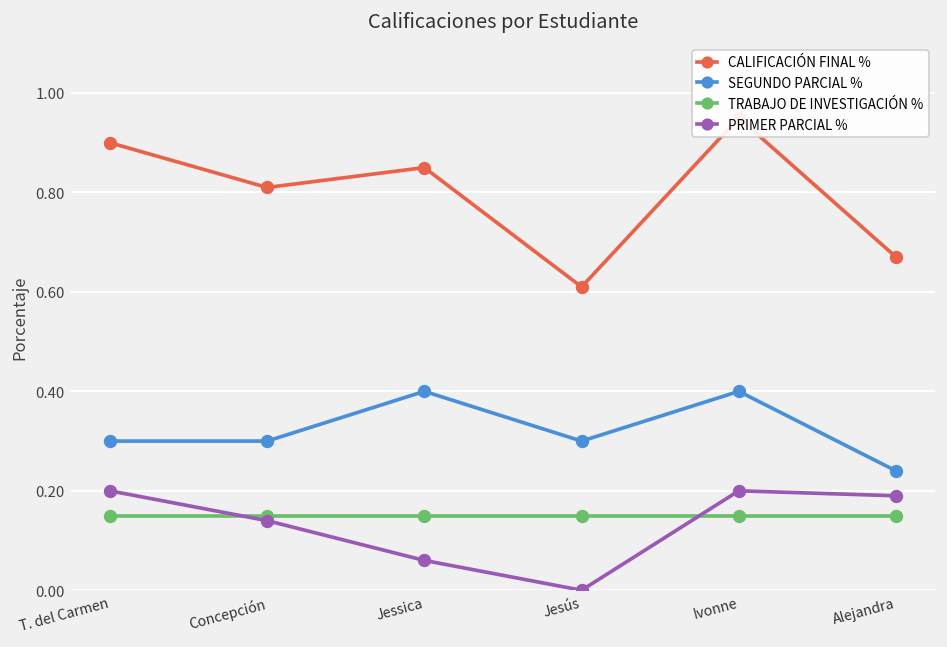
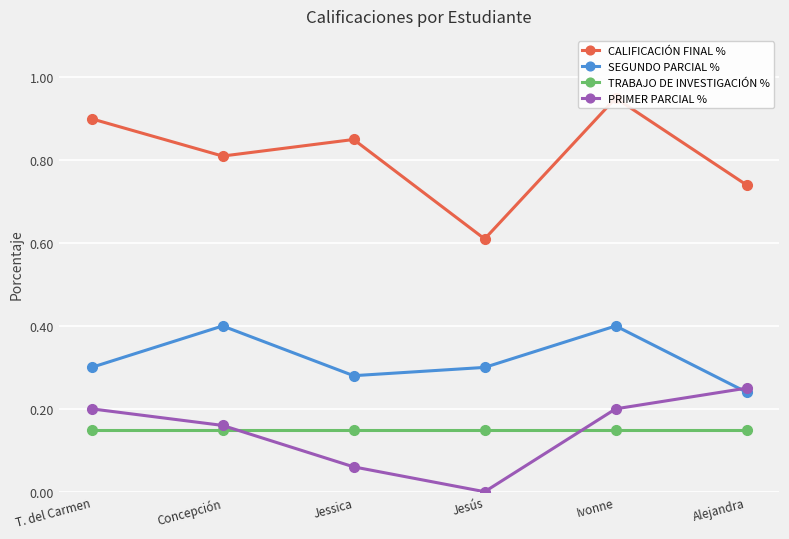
SEGUNDO PARCIAL %, Concepción: 0.3 -> 0.4
PRIMER PARCIAL %, Concepción: 0.14 -> 0.16
SEGUNDO PARCIAL %, Jessica: 0.40 -> 0.28
CALIFICACIÓN FINAL %, Alejandra: 0.67 -> 0.74
PRIMER PARCIAL %, Alejandra: 0.19 -> 0.25
